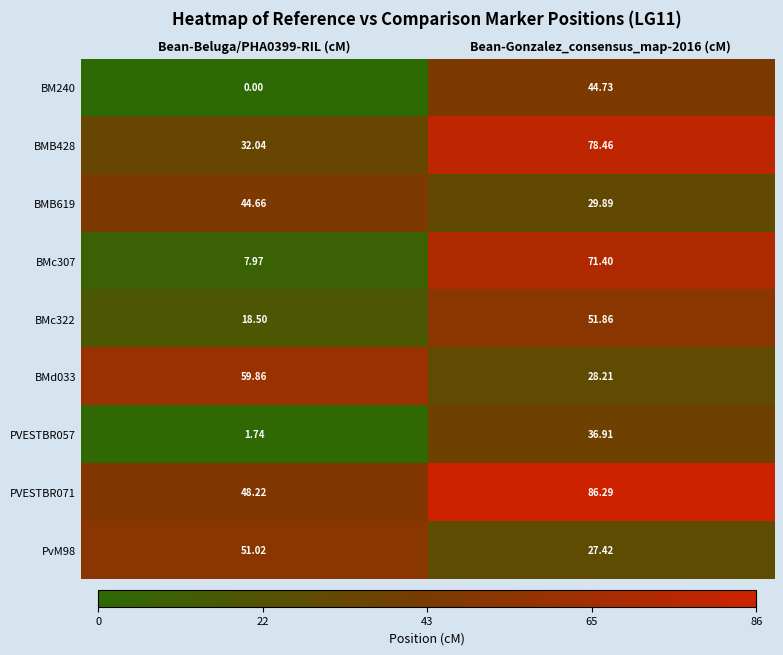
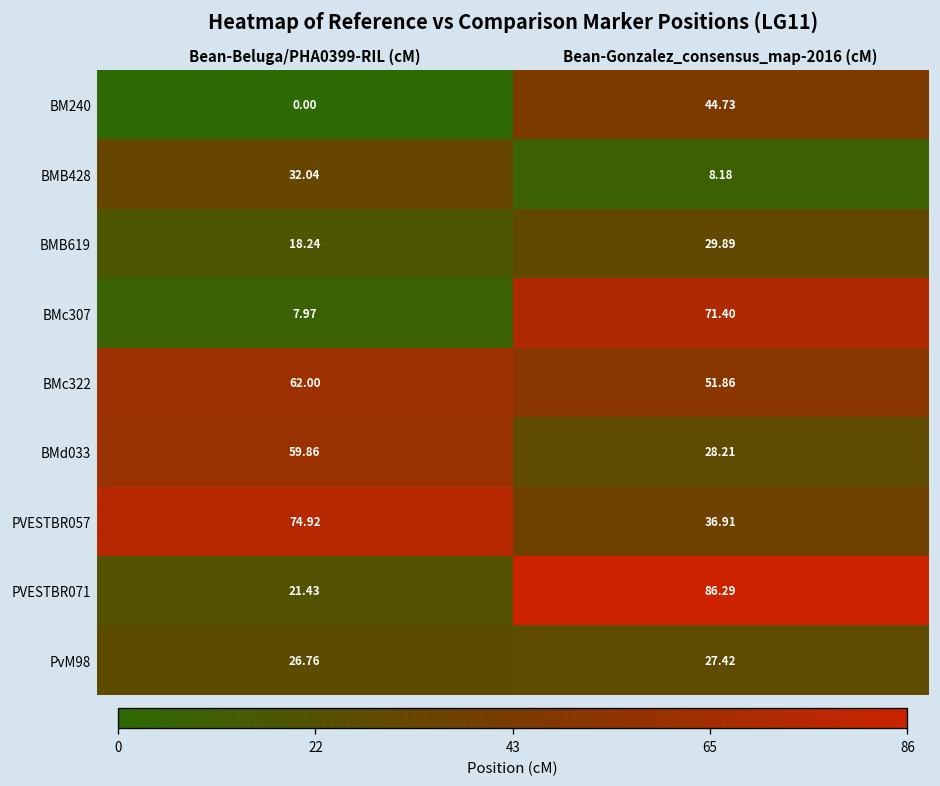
BMB428, Bean-Gonzalez_consensus_map-2016 (cM): 78.46 -> 8.18
BMB619, Bean-Beluga/PHA0399-RIL (cM): 44.66 -> 18.24
BMc322, Bean-Beluga/PHA0399-RIL (cM): 18.50 -> 62.00
PVESTBR057, Bean-Beluga/PHA0399-RIL (cM): 1.74 -> 74.92
PVESTBR071, Bean-Beluga/PHA0399-RIL (cM): 48.22 -> 21.43
PvM98, Bean-Beluga/PHA0399-RIL (cM): 51.02 -> 26.76
